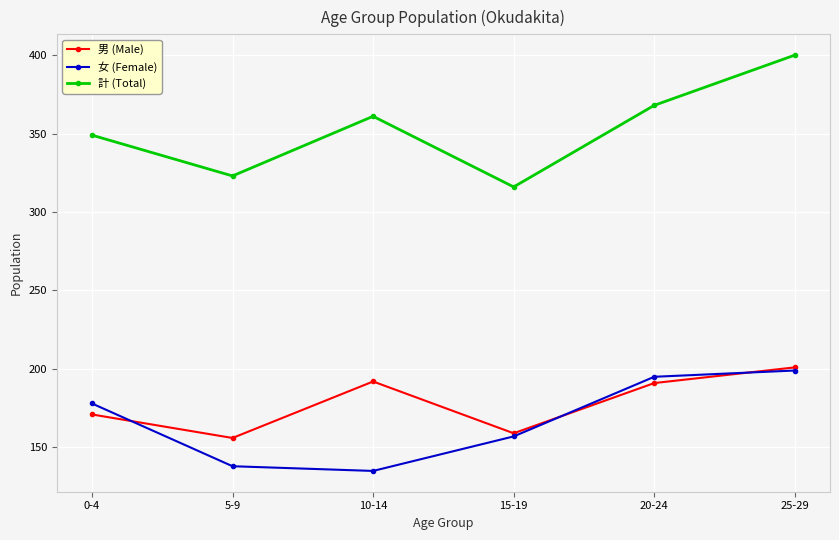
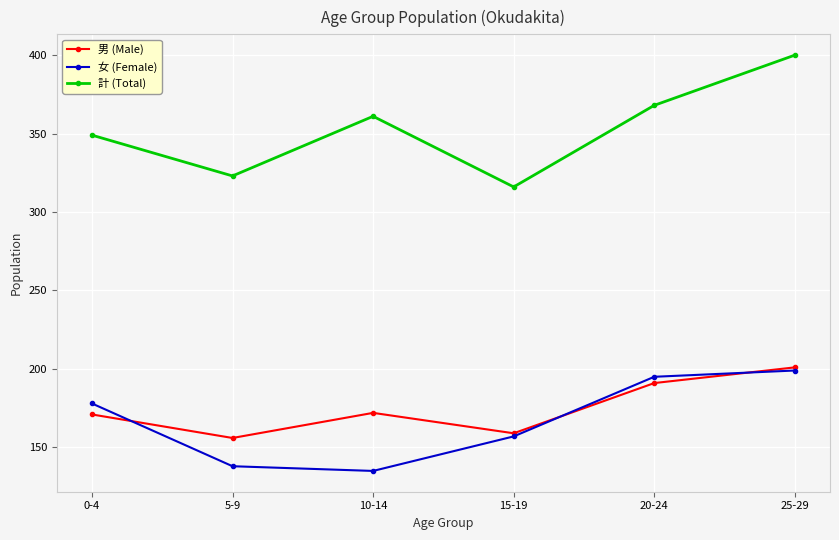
男 (Male), 10-14: 192 -> 172
